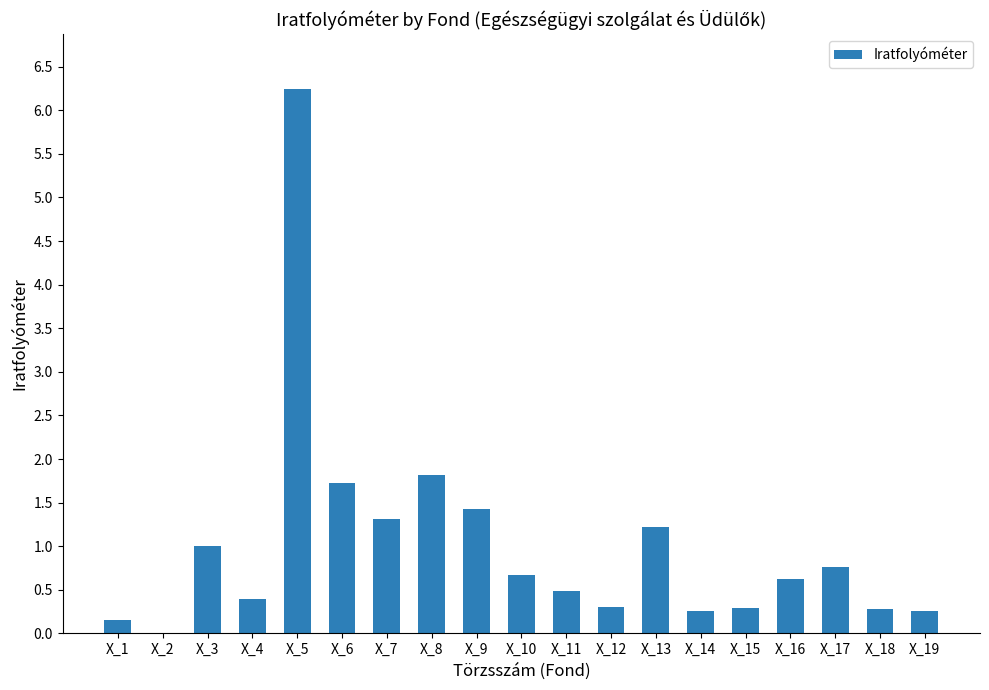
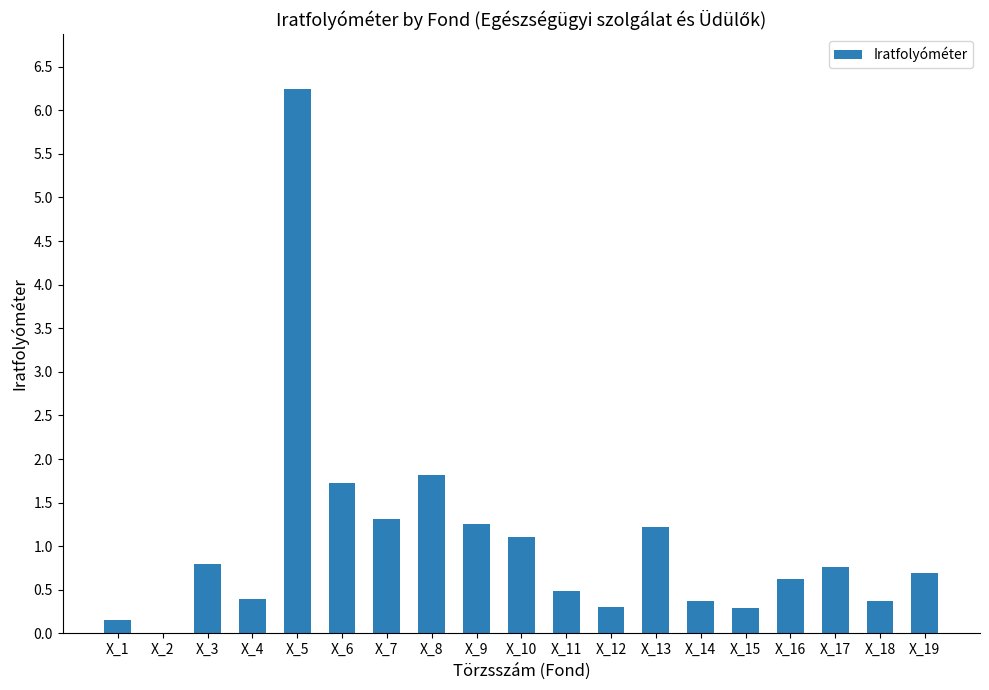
X_3: 1.0 -> 0.8
X_9: 1.4 -> 1.3
X_10: 0.7 -> 1.1
X_14: 0.3 -> 0.4
X_18: 0.3 -> 0.4
X_19: 0.3 -> 0.7
